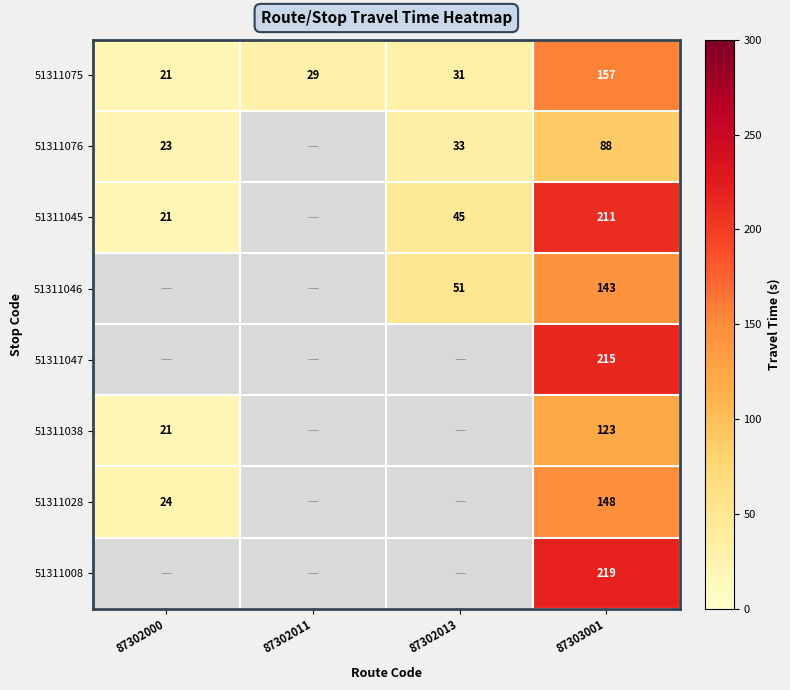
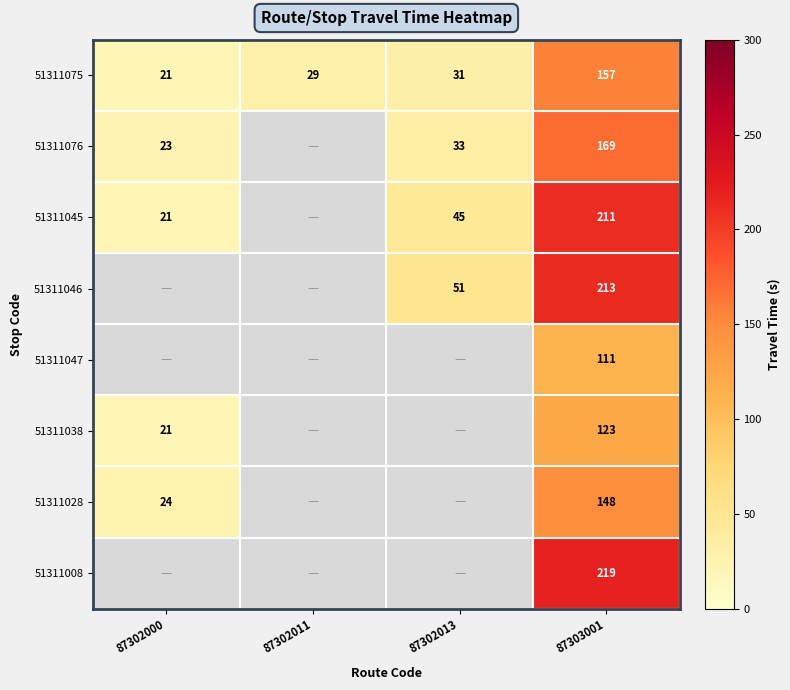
51311076, 87303001: 88 -> 169
51311046, 87303001: 143 -> 213
51311047, 87303001: 215 -> 111
